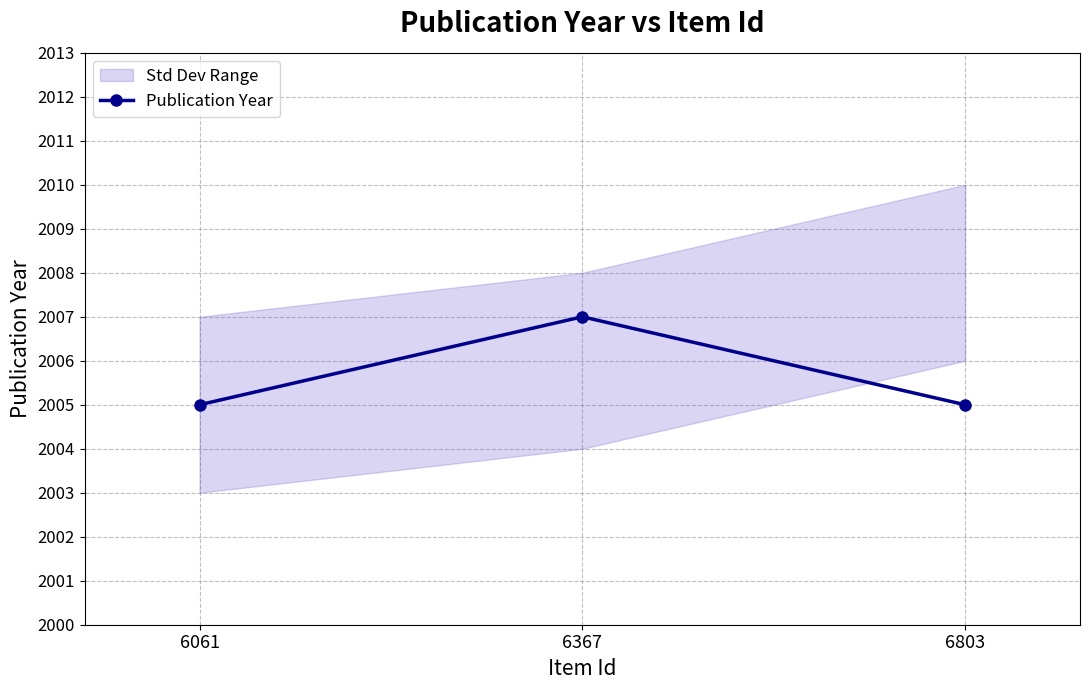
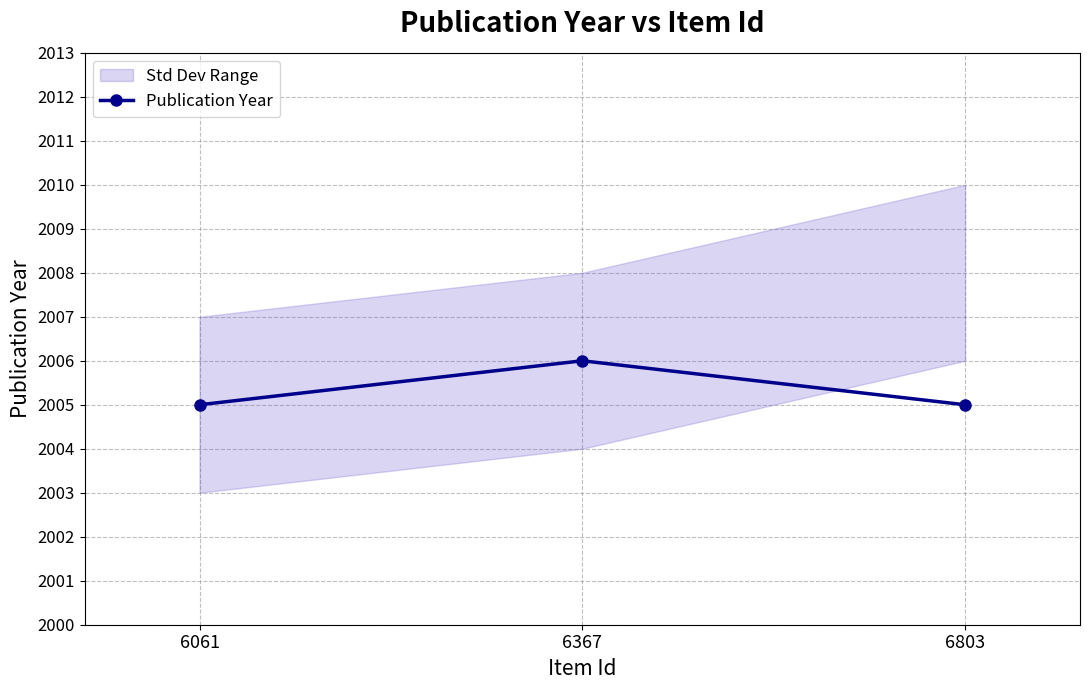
Publication Year, 6367: 2007 -> 2006
